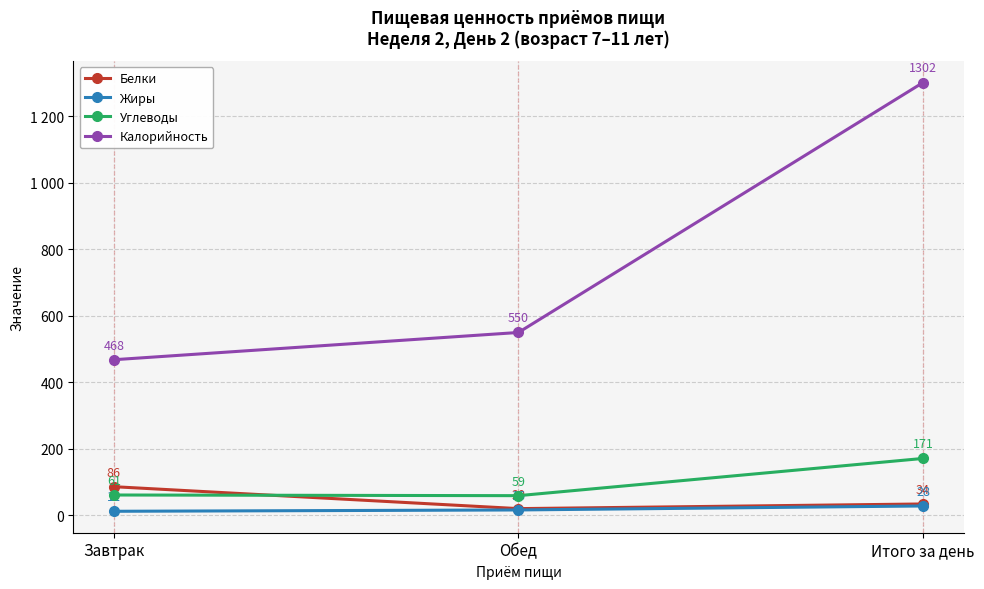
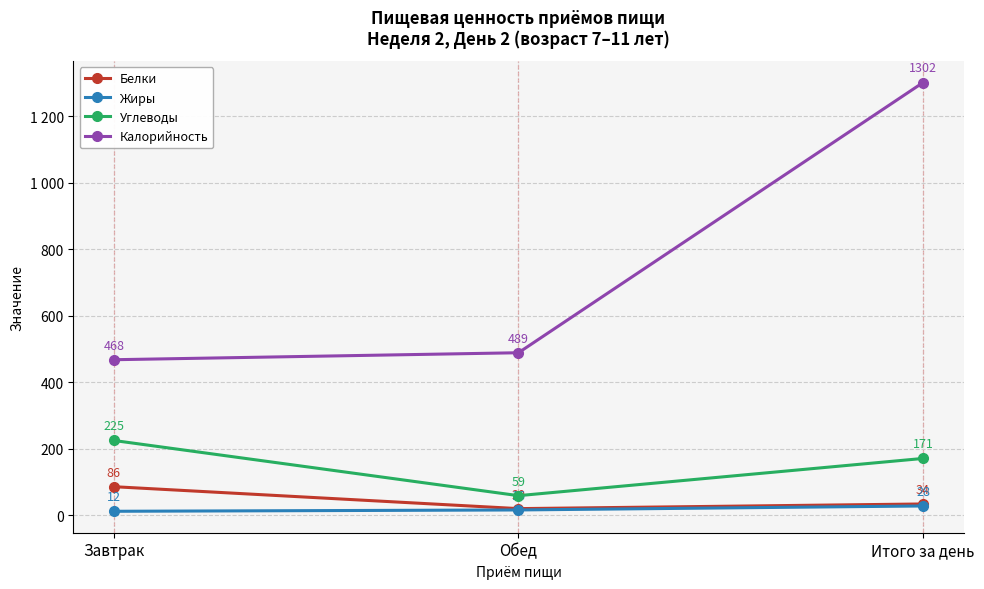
Углеводы, Завтрак: 61 -> 225
Калорийность, Обед: 550 -> 489
